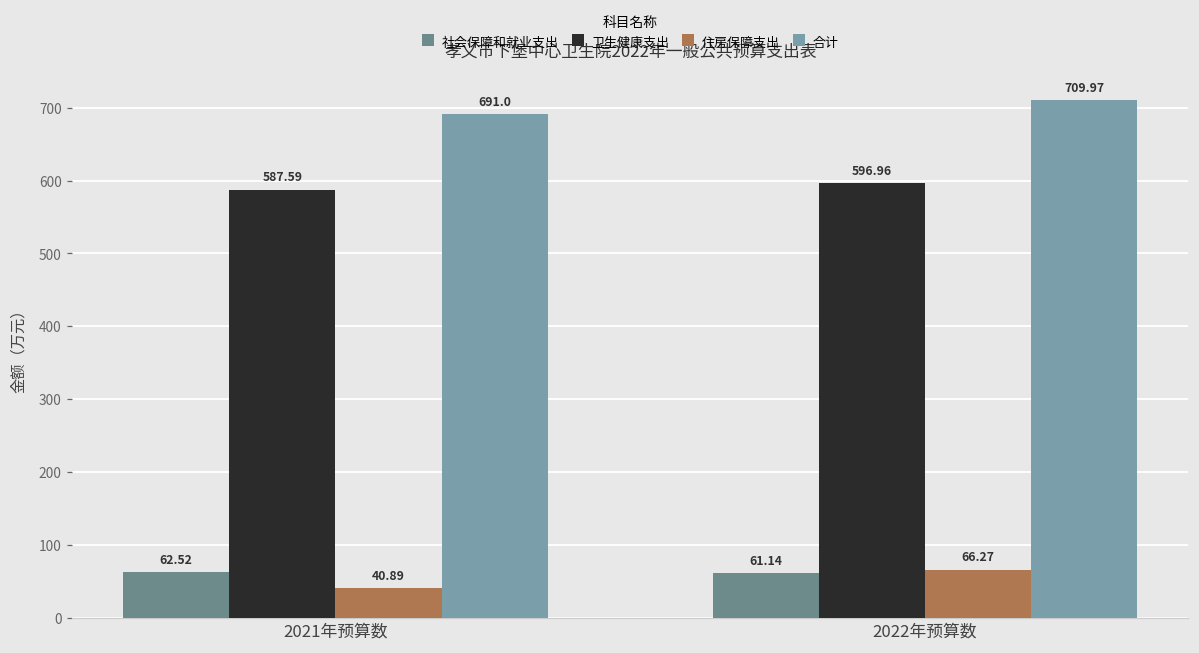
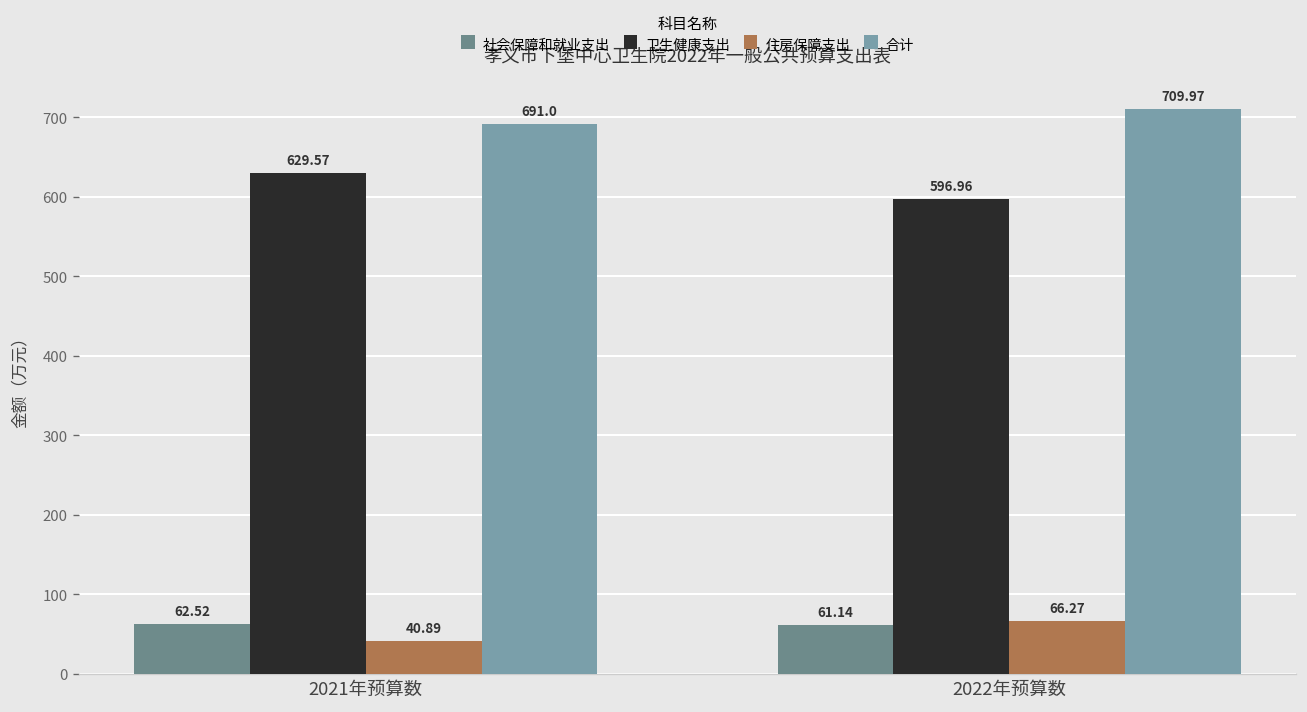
卫生健康支出, 2021年预算数: 587.59 -> 629.57
